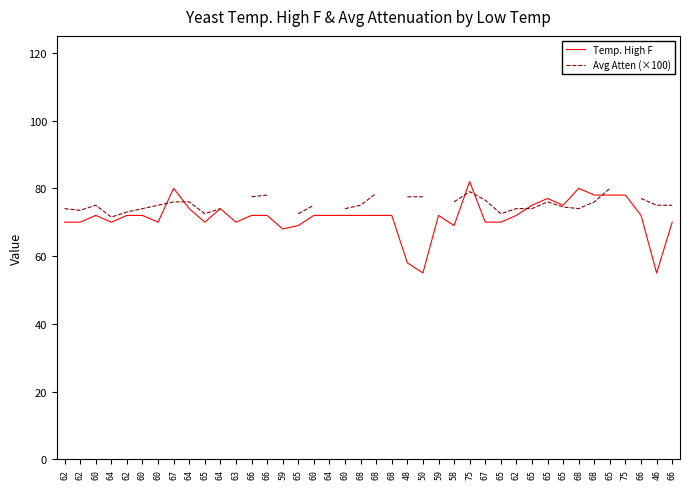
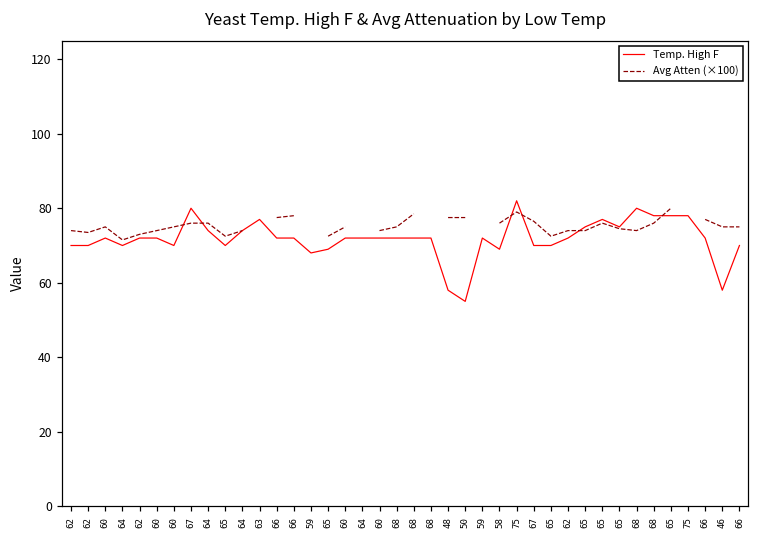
Temp. High F, 63: 70 -> 77
Temp. High F, 46: 55 -> 58
